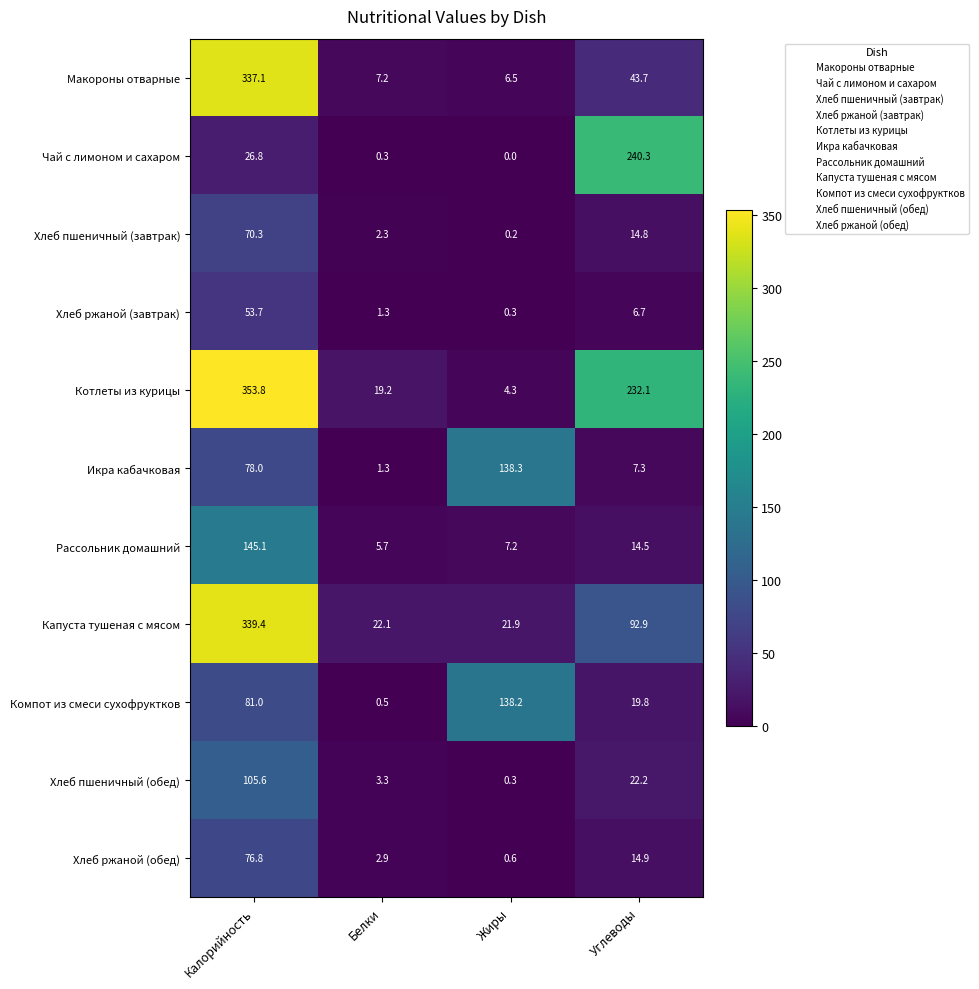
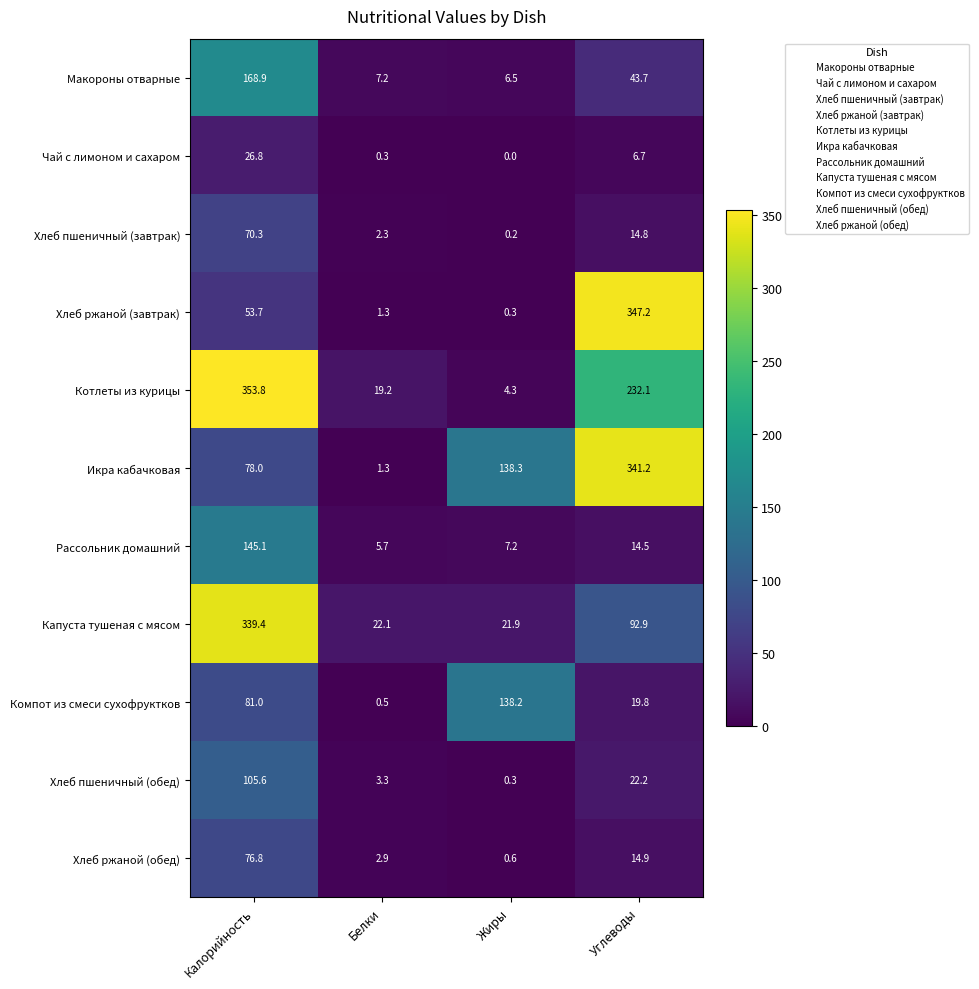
Макороны отварные, Калорийность: 337.1 -> 168.9
Чай с лимоном и сахаром, Углеводы: 240.3 -> 6.7
Хлеб ржаной (завтрак), Углеводы: 6.7 -> 347.2
Икра кабачковая, Углеводы: 7.3 -> 341.2
